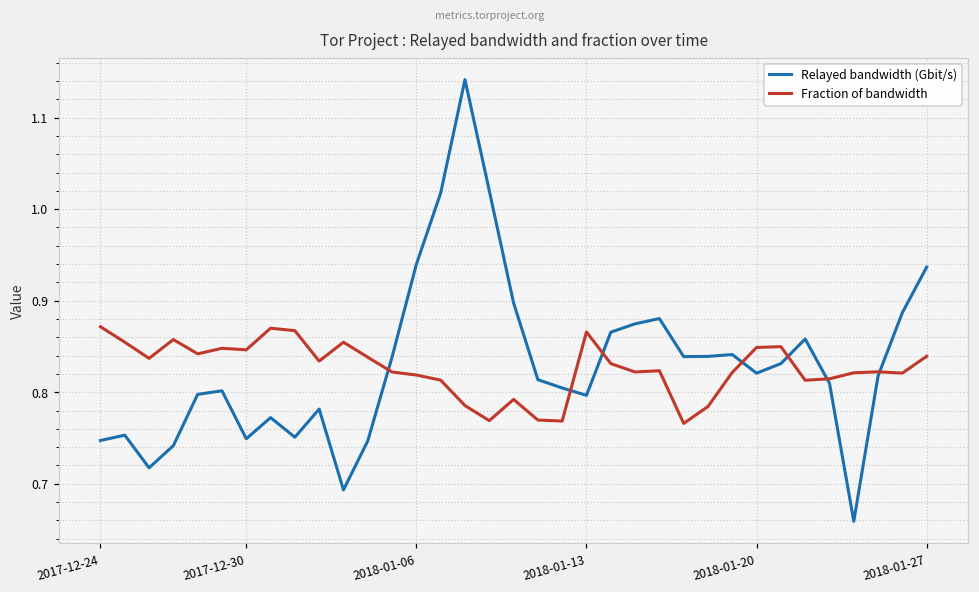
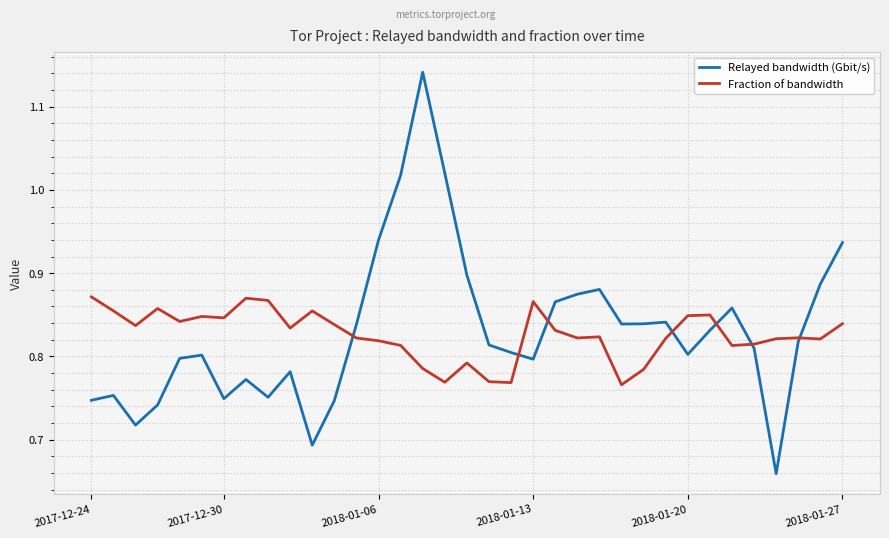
Relayed bandwidth (Gbit/s), 2018-01-20: 0.82 -> 0.80
